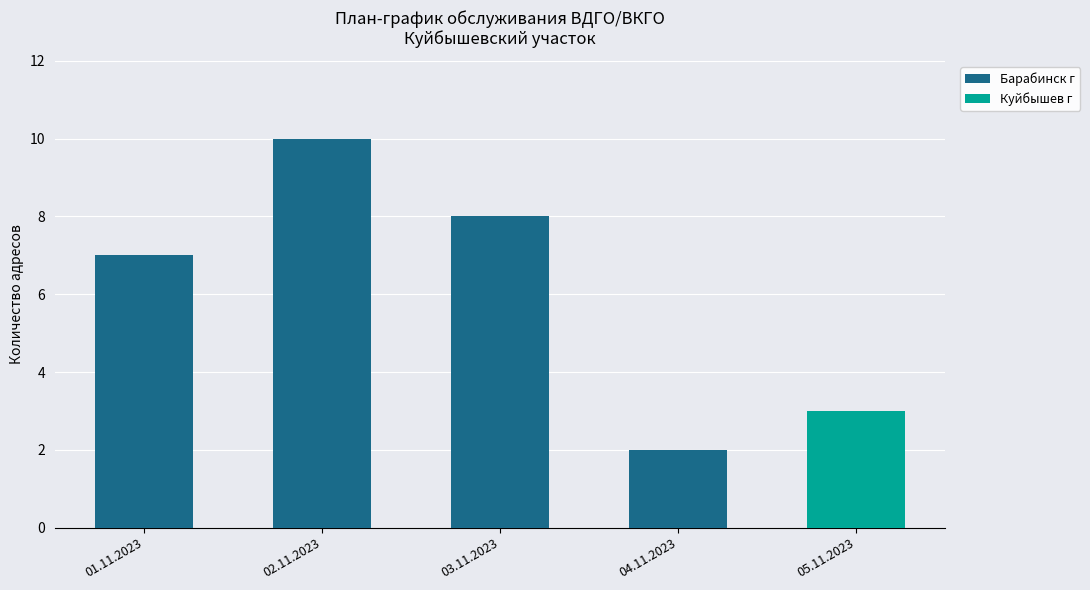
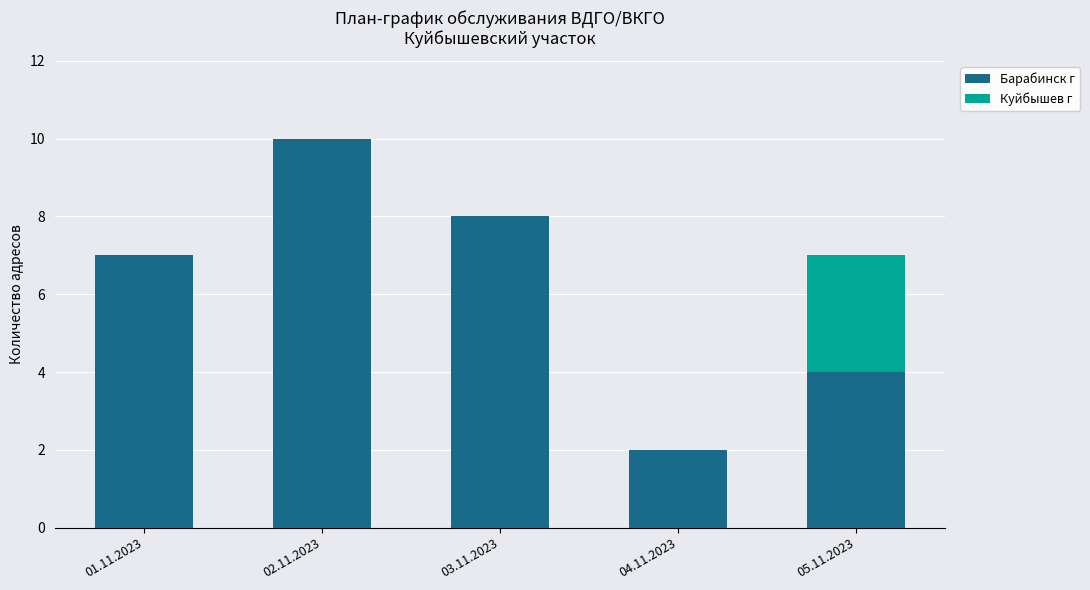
Барабинск г, 05.11.2023: 0 -> 4
